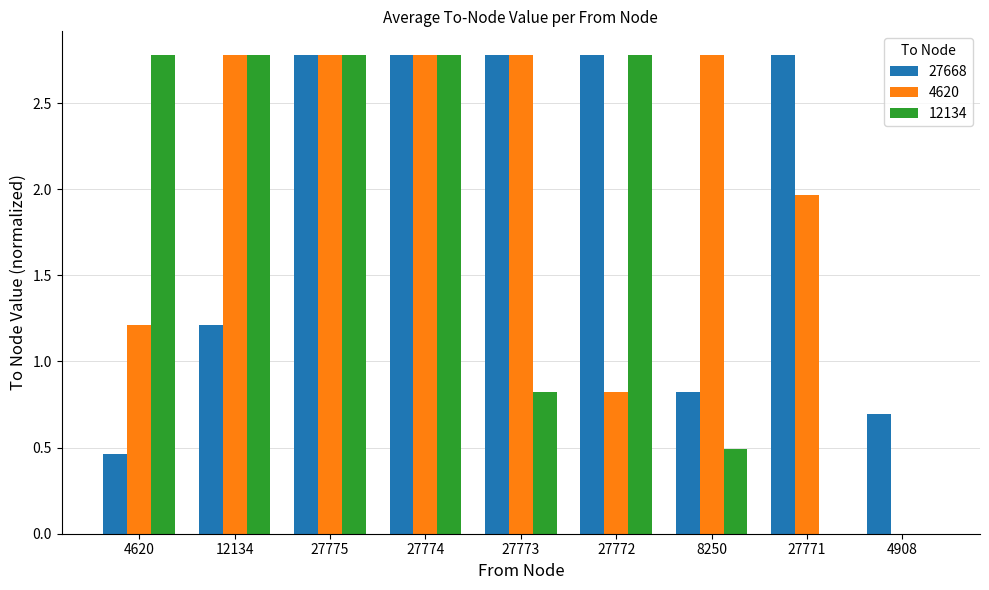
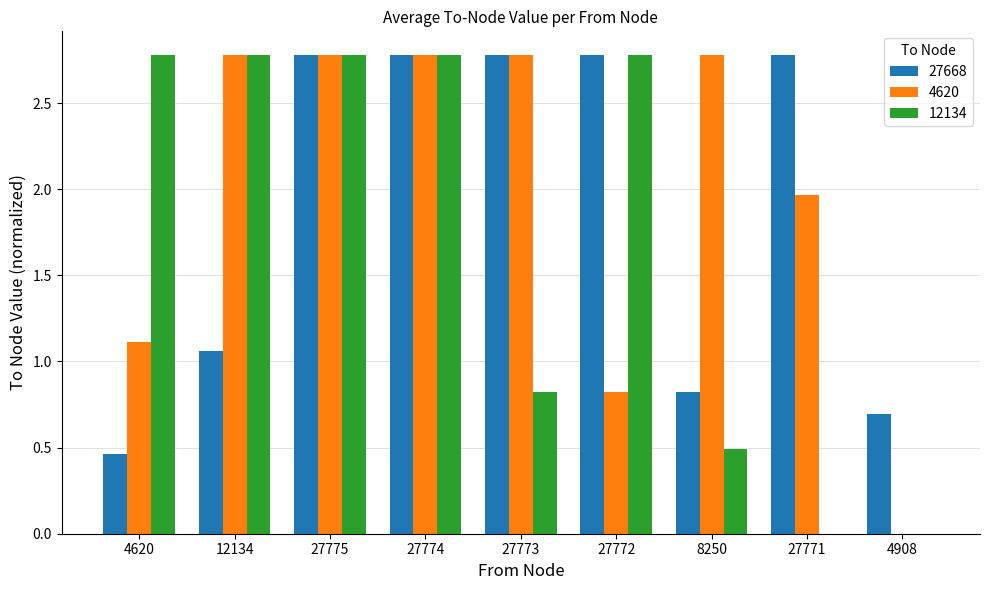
4620, 4620: 1.21 -> 1.11
27668, 12134: 1.21 -> 1.06
